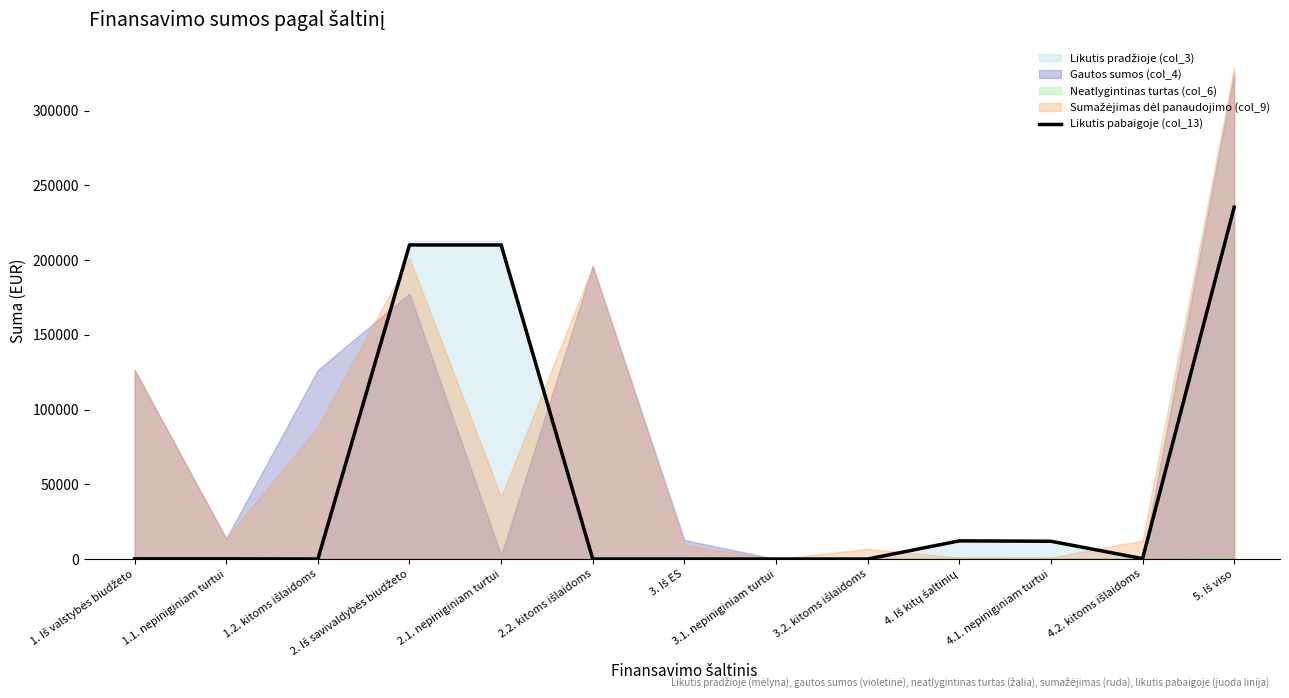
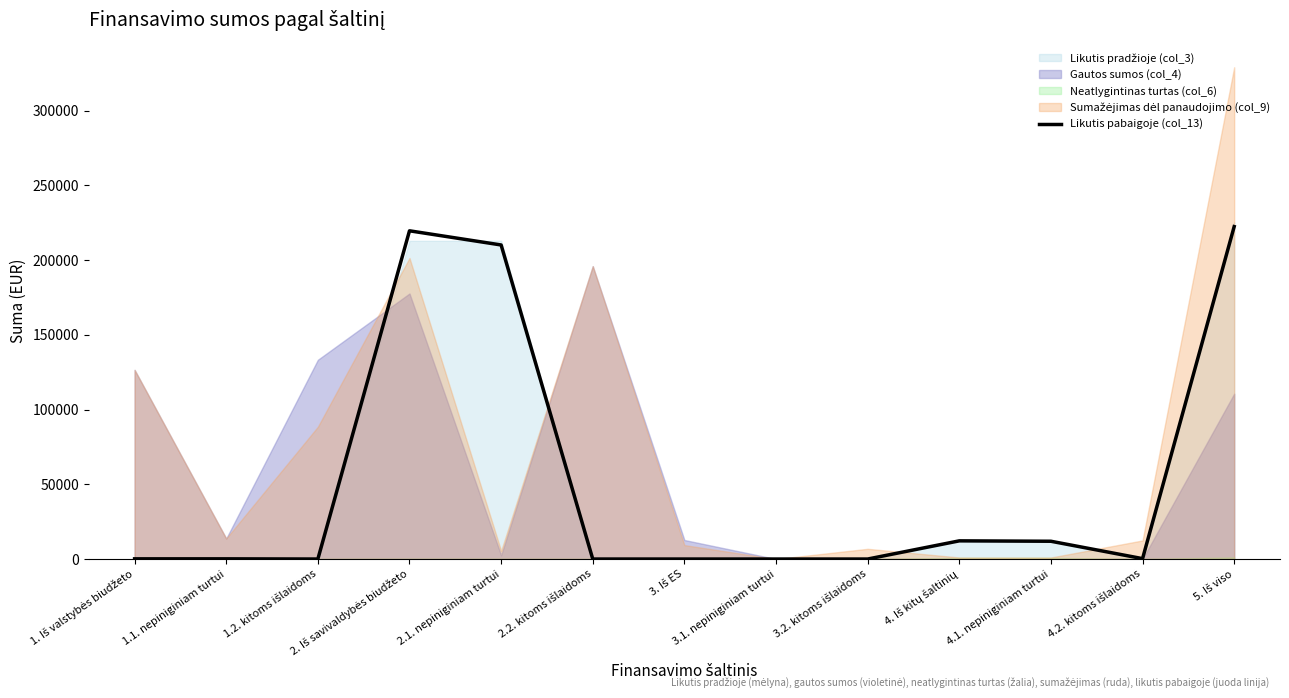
Gautos sumos (col_4), 1.2. kitoms išlaidoms: 127000 -> 133000
Likutis pabaigoje (col_13), 2. Iš savivaldybės biudžeto: 210000 -> 220000
Sumažėjimas dėl panaudojimo (col_9), 2.1. nepiniginiam turtui: 42000 -> 5000
Likutis pabaigoje (col_13), 5. Iš viso: 235000 -> 222000
Gautos sumos (col_4), 5. Iš viso: 325000 -> 111000
